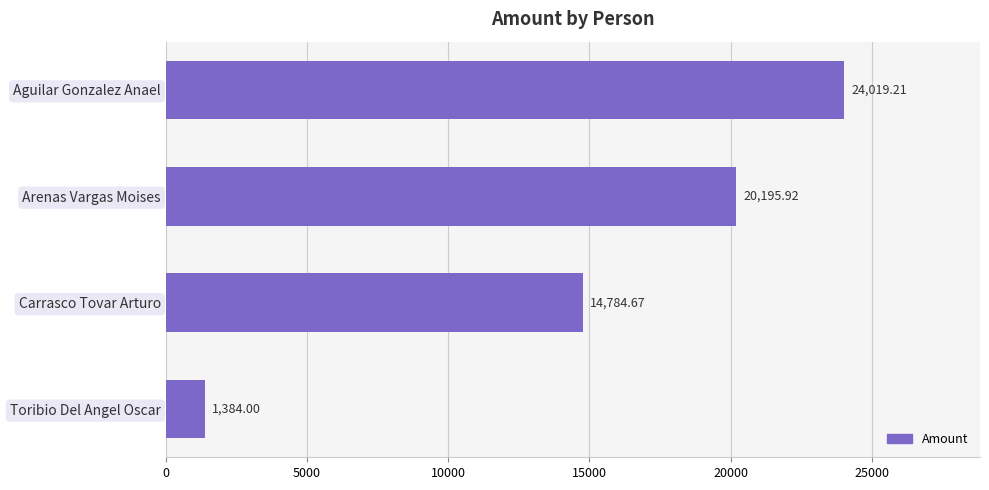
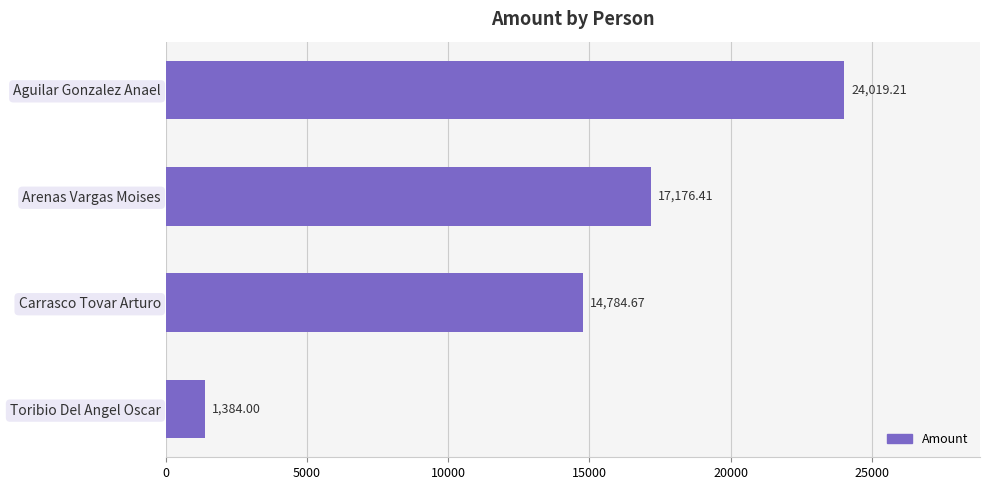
Arenas Vargas Moises: 20,195.92 -> 17,176.41
